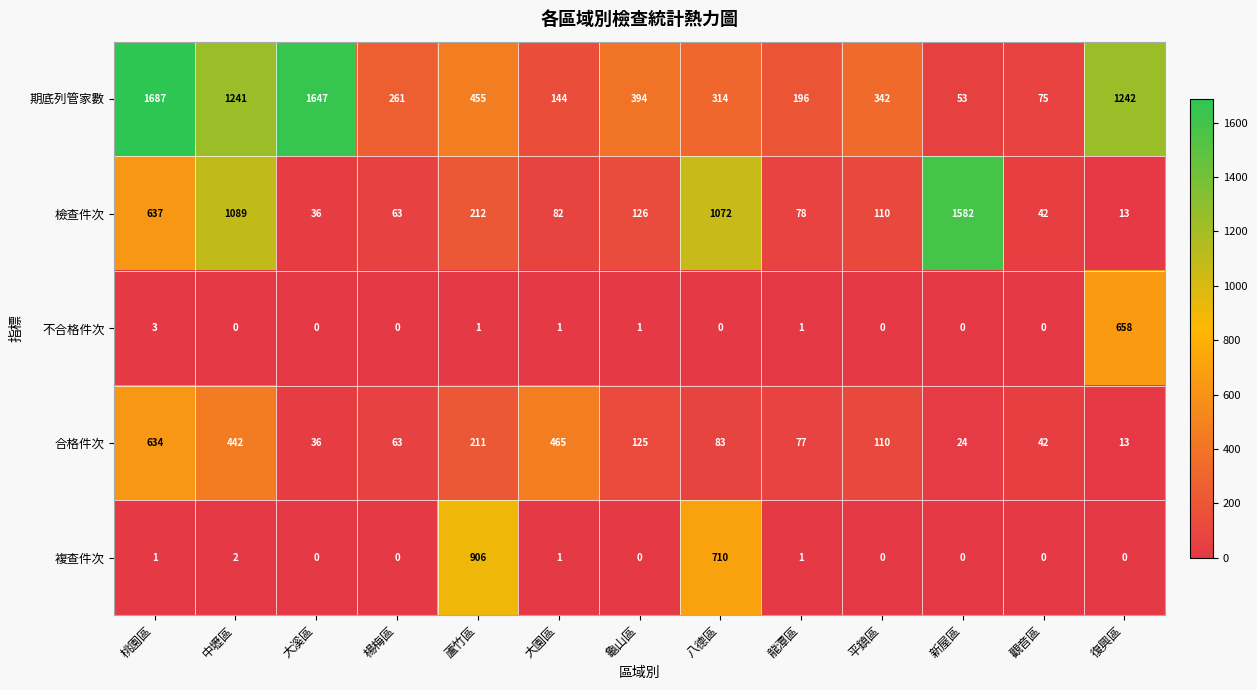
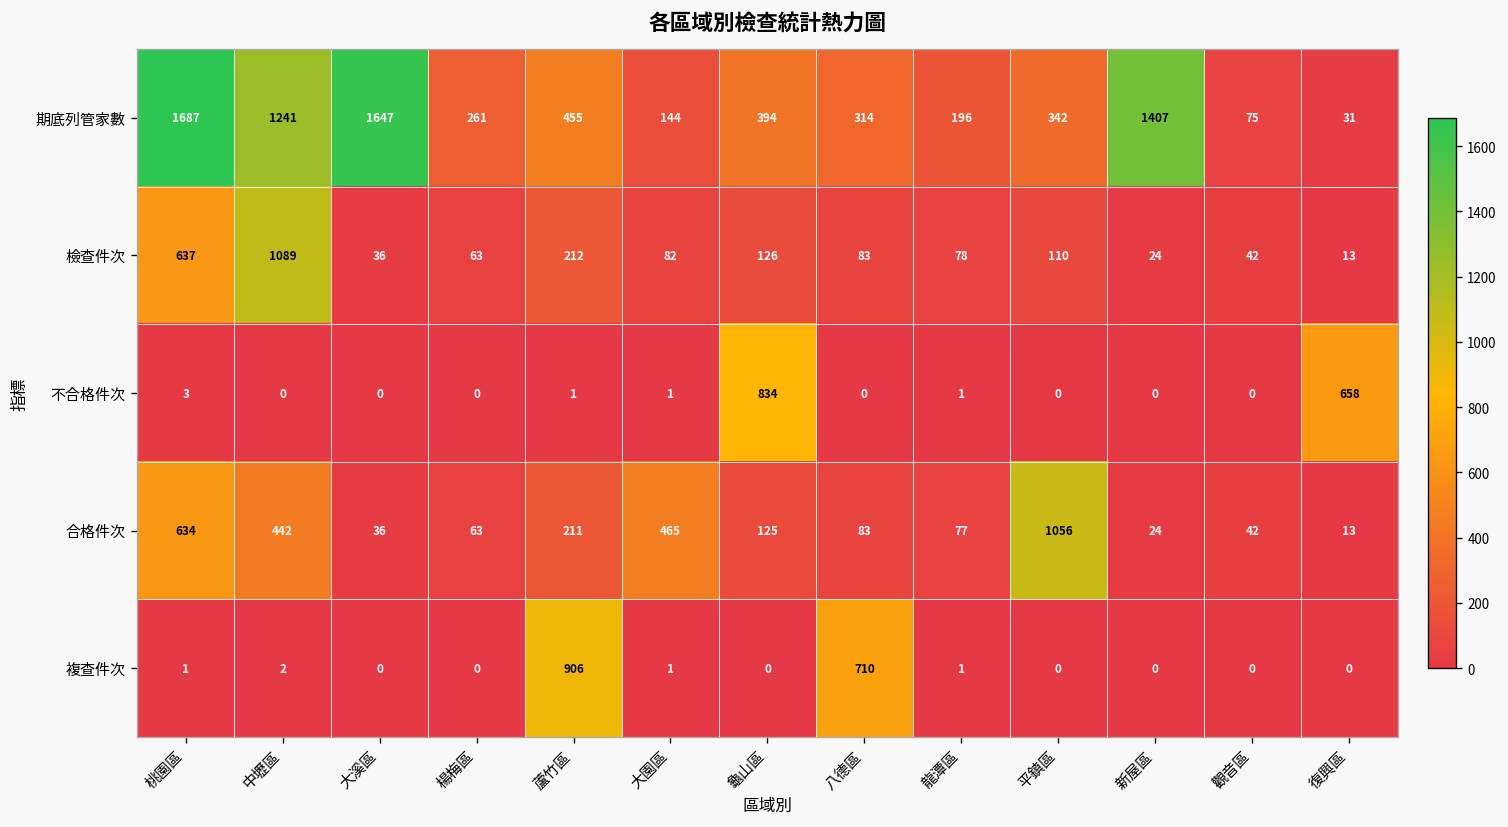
期底列管家數, 新屋區: 53 -> 1407
期底列管家數, 復興區: 1242 -> 31
檢查件次, 八德區: 1072 -> 83
檢查件次, 新屋區: 1582 -> 24
不合格件次, 龜山區: 1 -> 834
合格件次, 平鎮區: 110 -> 1056
